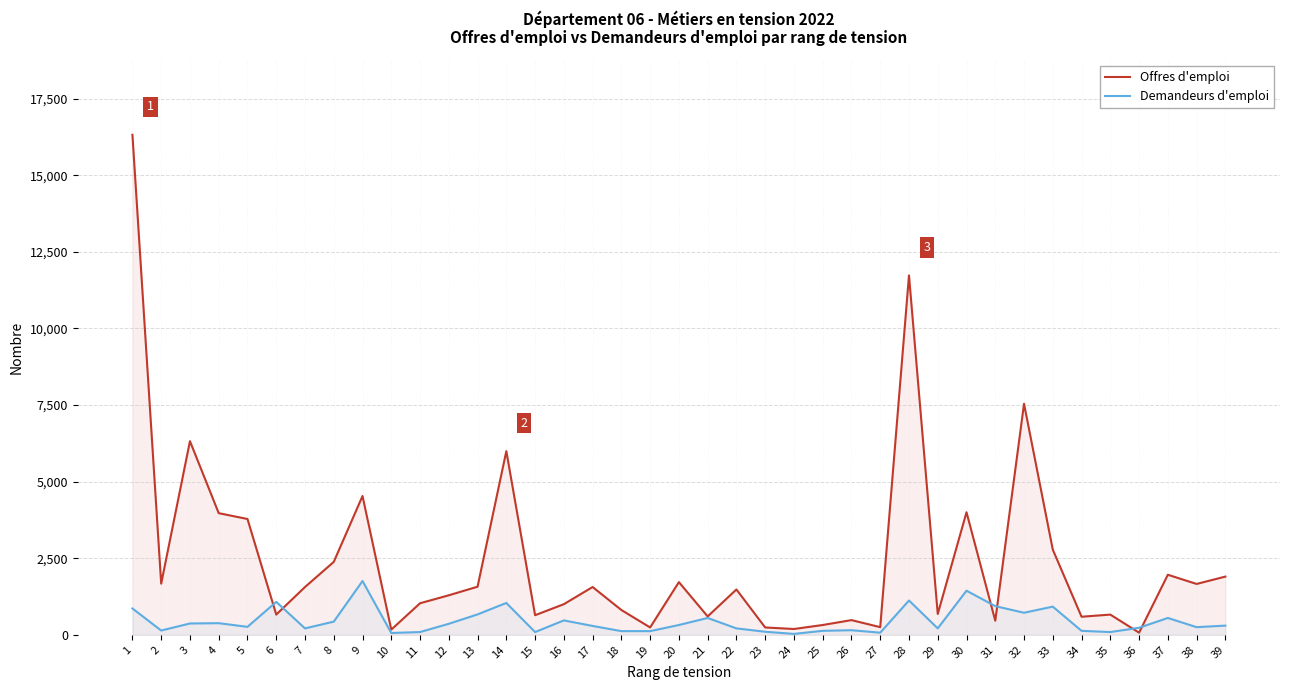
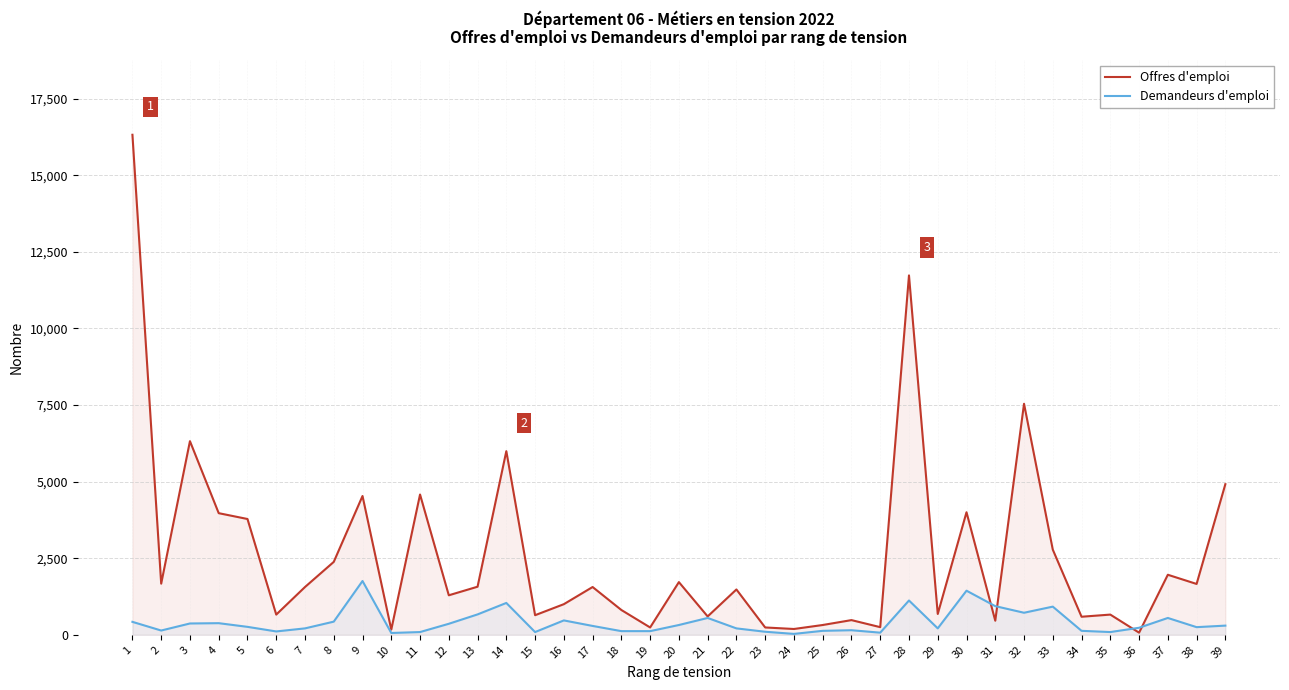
Demandeurs d'emploi, 1: 900 -> 400
Demandeurs d'emploi, 6: 1,100 -> 100
Offres d'emploi, 11: 1,000 -> 4,600
Offres d'emploi, 39: 1,900 -> 4,900
